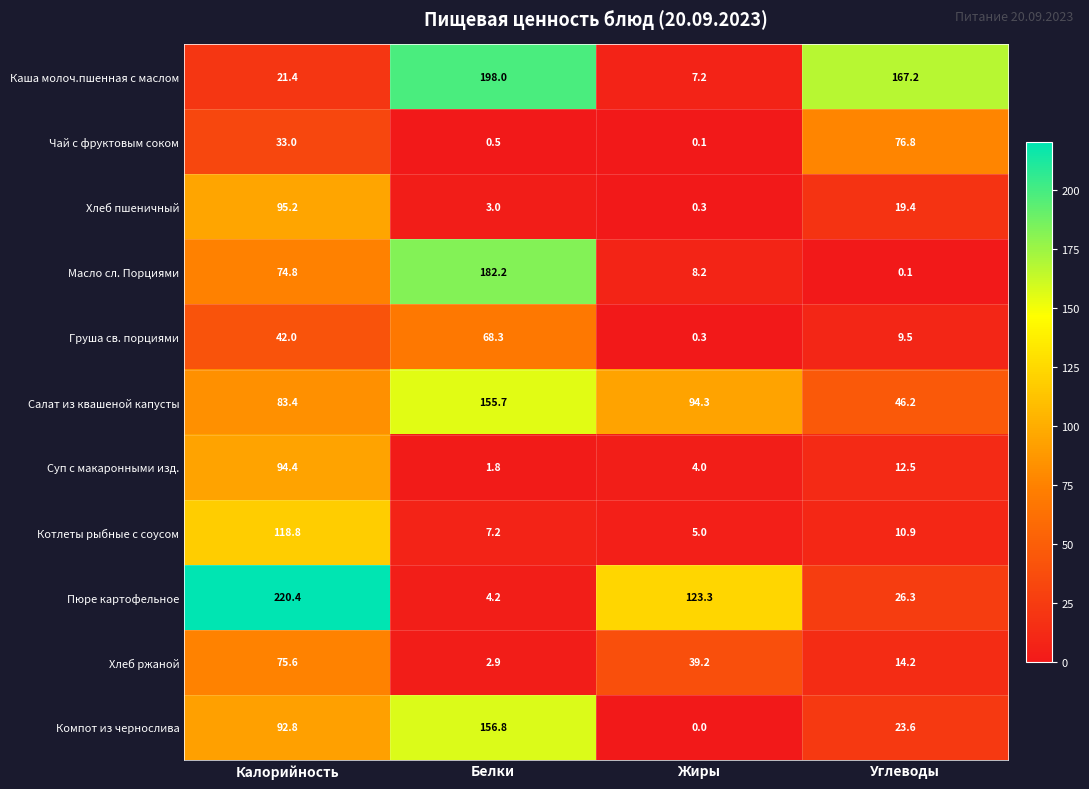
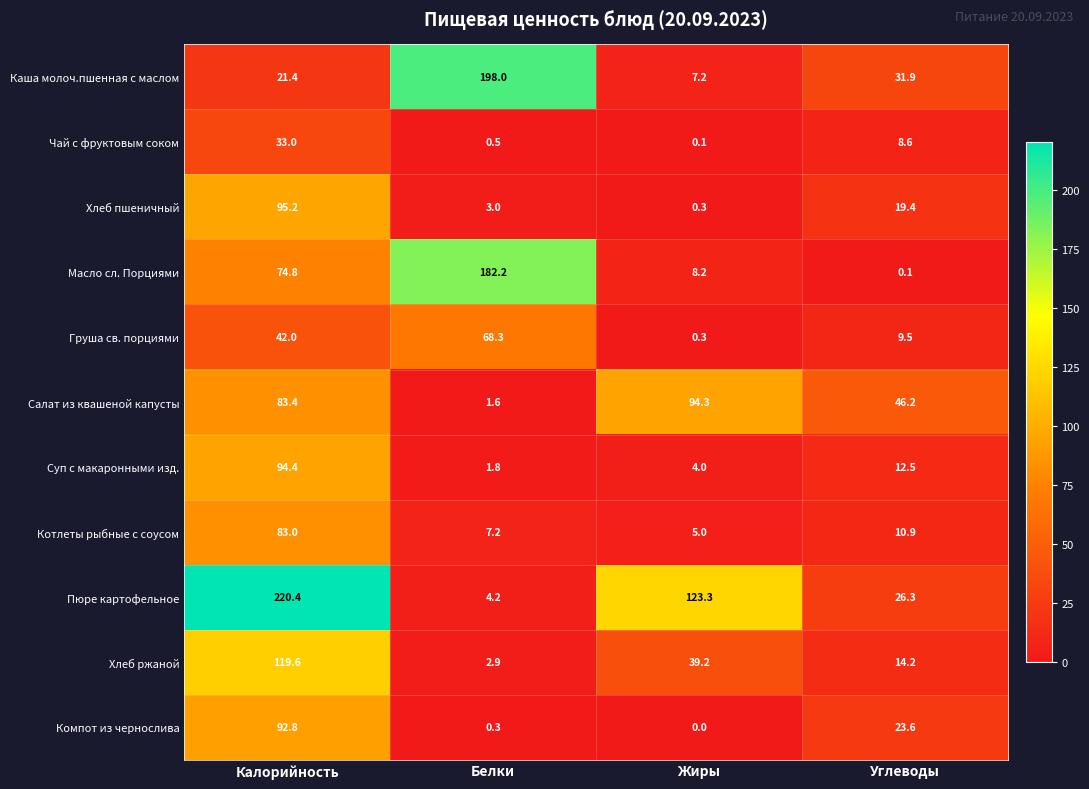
Каша молоч.пшенная с маслом, Углеводы: 167.2 -> 31.9
Чай с фруктовым соком, Углеводы: 76.8 -> 8.6
Салат из квашеной капусты, Белки: 155.7 -> 1.6
Котлеты рыбные с соусом, Калорийность: 118.8 -> 83.0
Хлеб ржаной, Калорийность: 75.6 -> 119.6
Компот из чернослива, Белки: 156.8 -> 0.3
